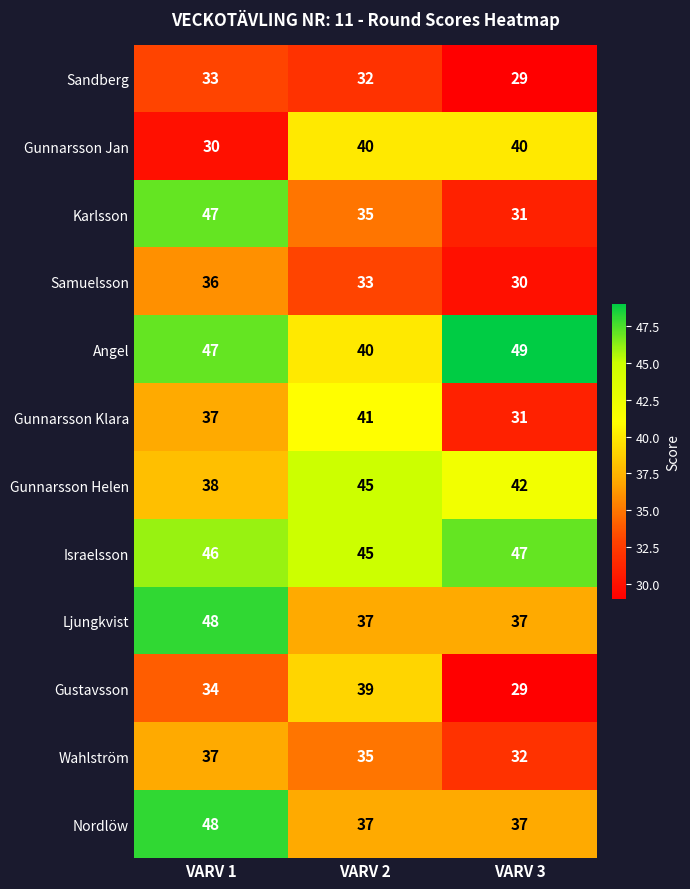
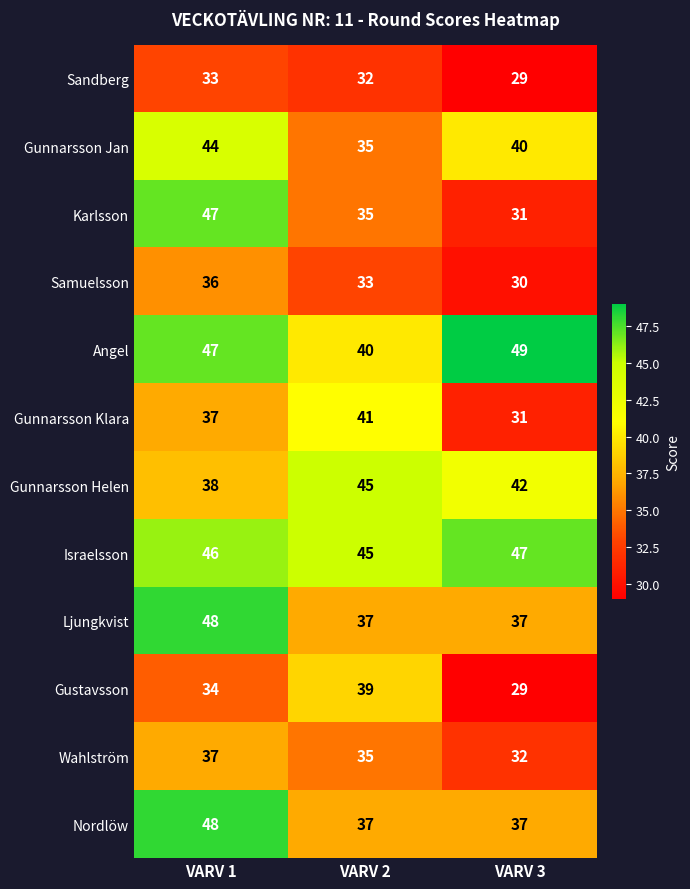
Gunnarsson Jan, VARV 1: 30 -> 44
Gunnarsson Jan, VARV 2: 40 -> 35
